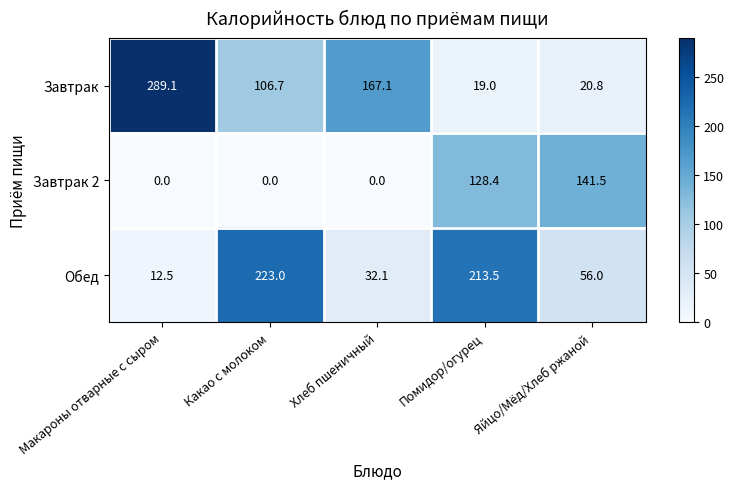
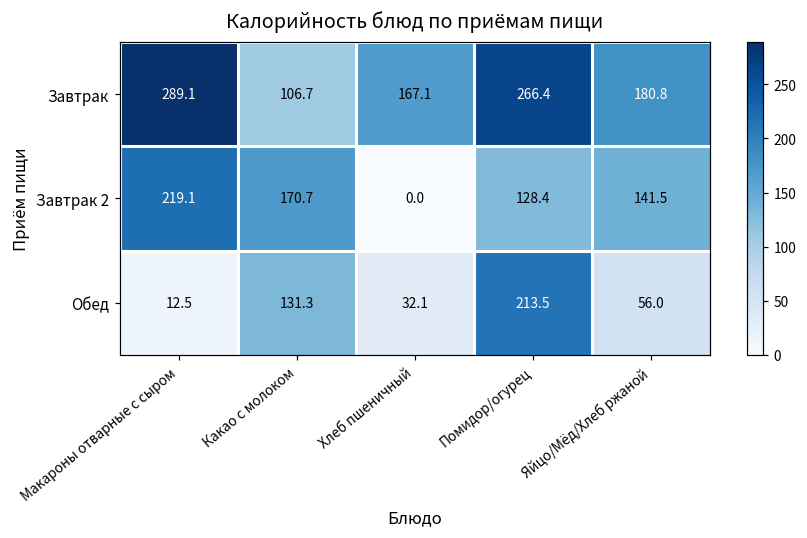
Завтрак, Помидор/огурец: 19.0 -> 266.4
Завтрак, Яйцо/Мёд/Хлеб ржаной: 20.8 -> 180.8
Завтрак 2, Макароны отварные с сыром: 0.0 -> 219.1
Завтрак 2, Какао с молоком: 0.0 -> 170.7
Обед, Какао с молоком: 223.0 -> 131.3
